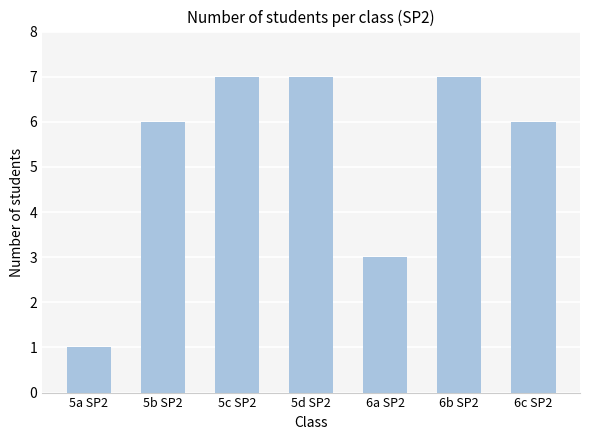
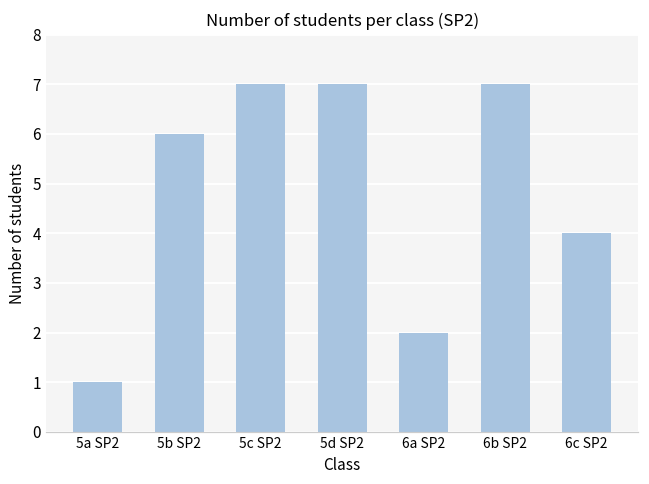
6a SP2: 3 -> 2
6c SP2: 6 -> 4
